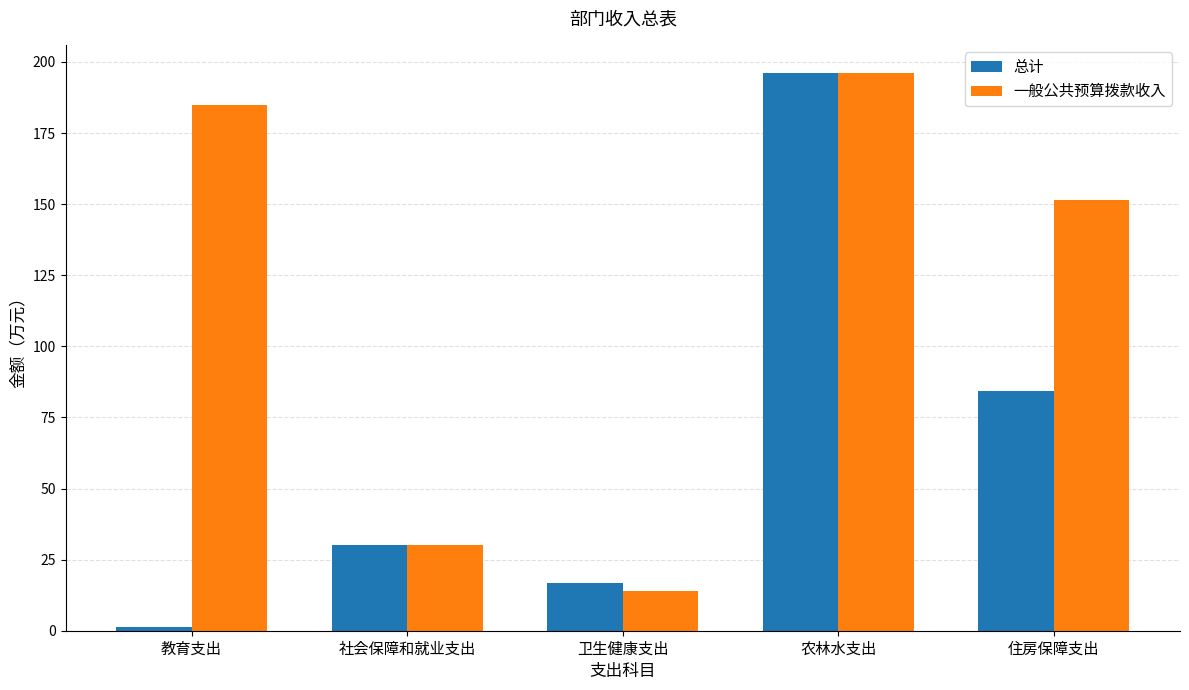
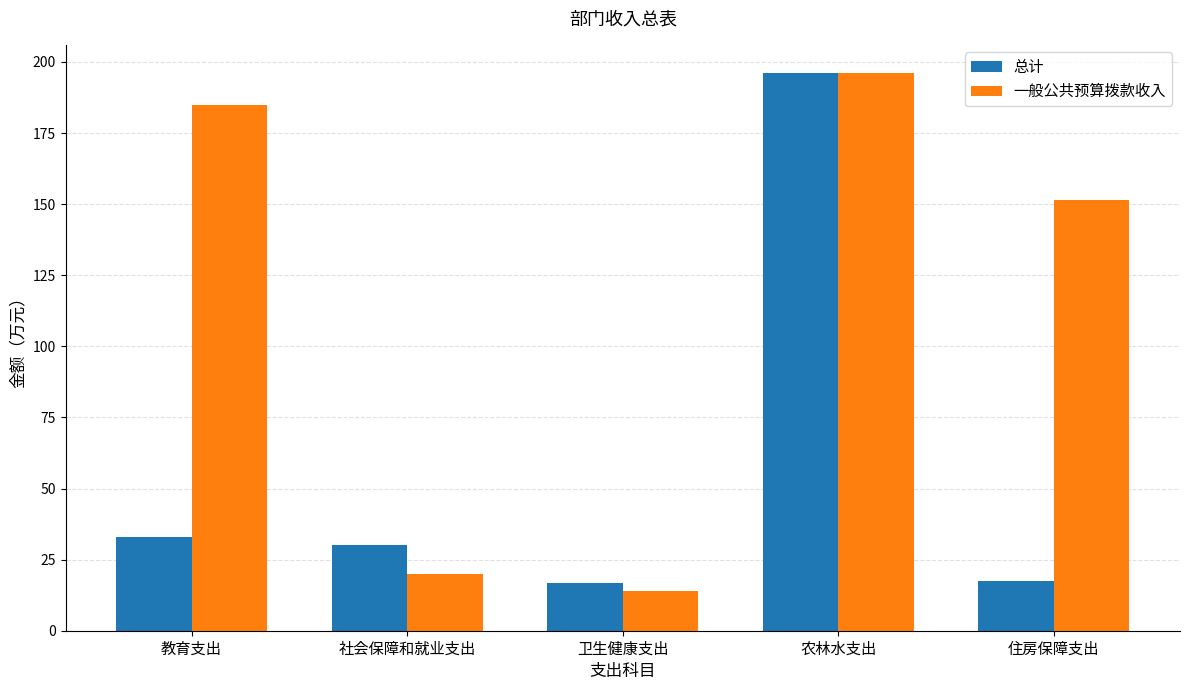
总计, 教育支出: 1 -> 33
一般公共预算拨款收入, 社会保障和就业支出: 30 -> 20
总计, 住房保障支出: 84 -> 18
